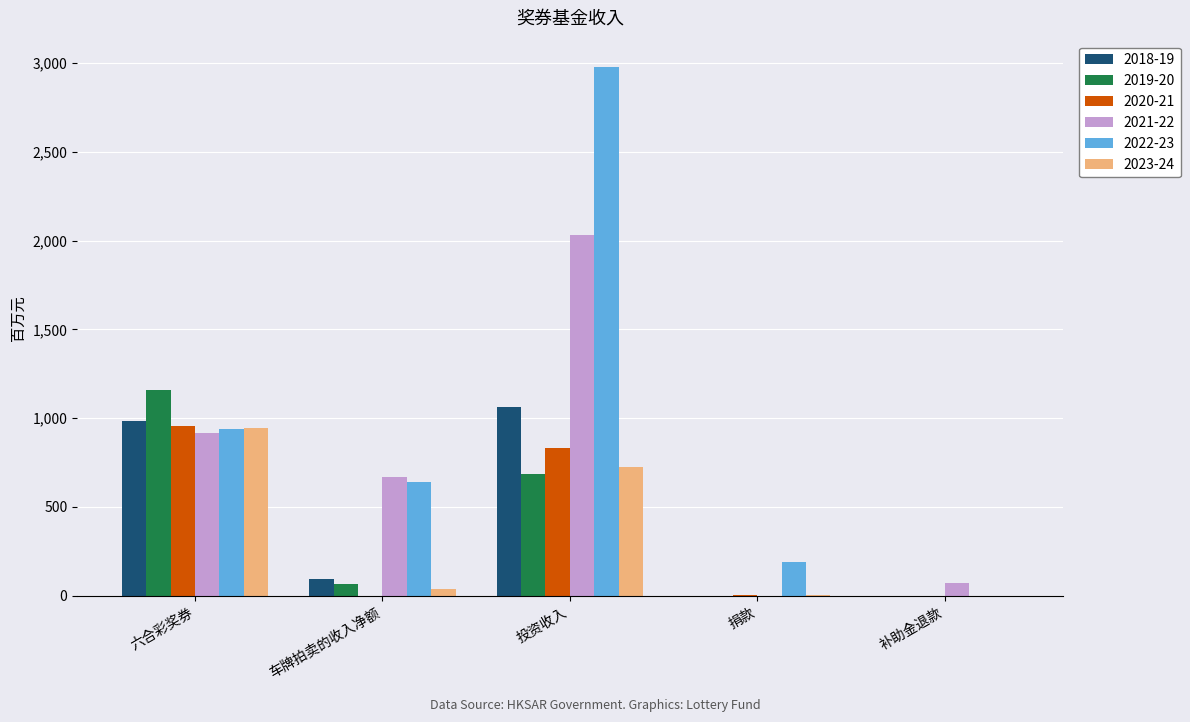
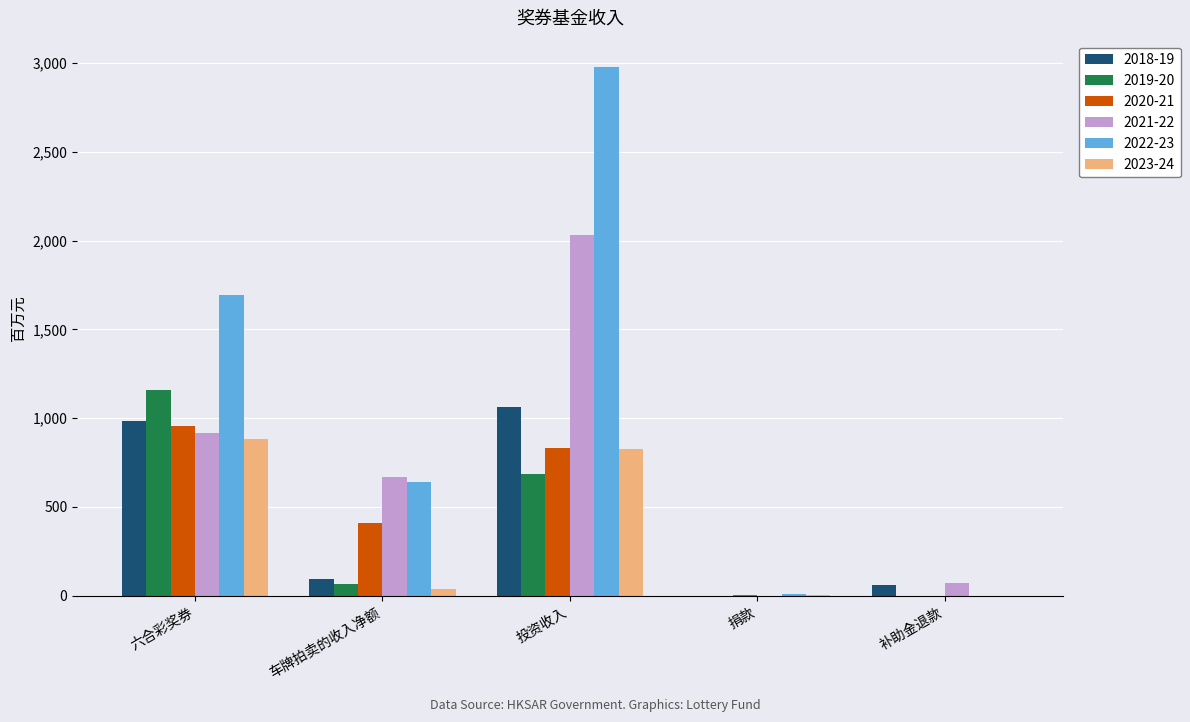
2022-23, 六合彩奖券: 940 -> 1,690
2023-24, 六合彩奖券: 940 -> 880
2020-21, 车牌拍卖的收入净额: 0 -> 410
2023-24, 投资收入: 730 -> 830
2022-23, 捐款: 190 -> 10
2018-19, 补助金退款: 0 -> 60
